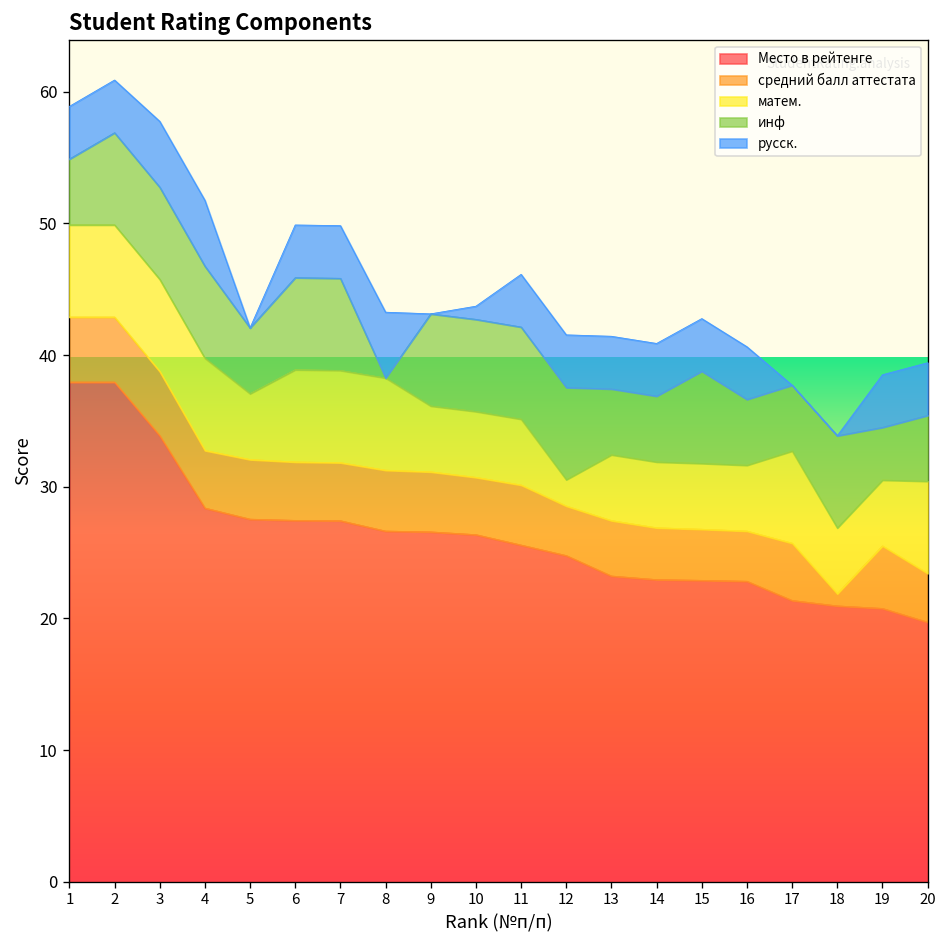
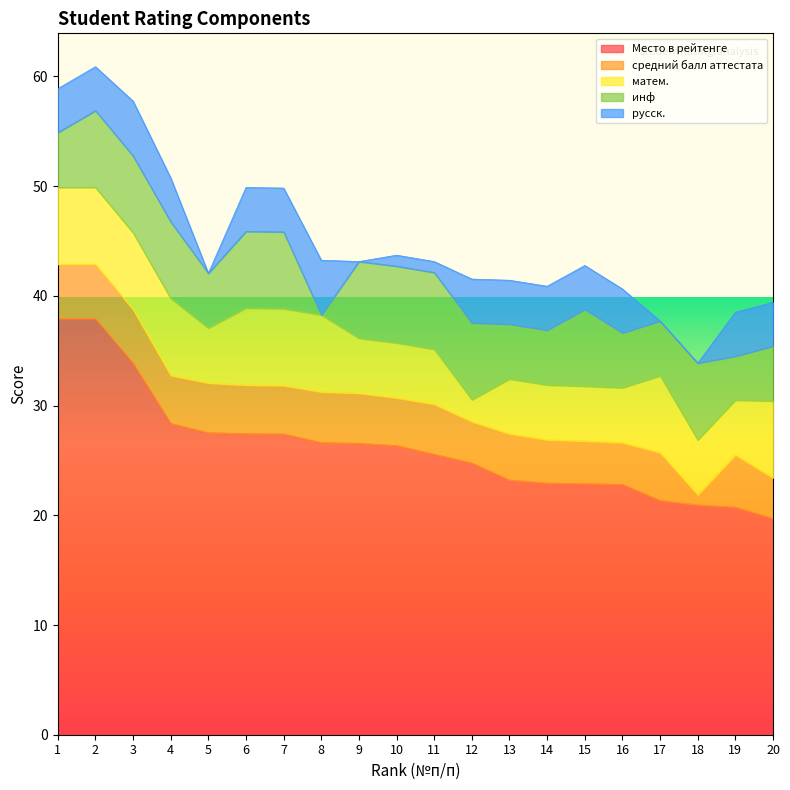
русск., 4: 5 -> 4
русск., 11: 4 -> 1
